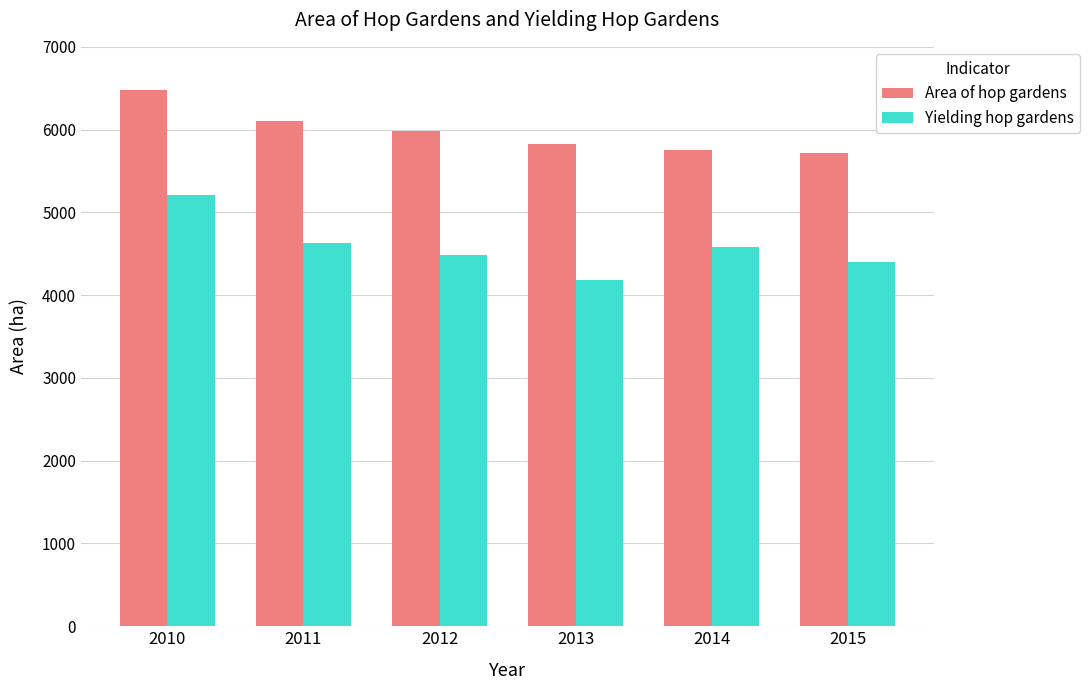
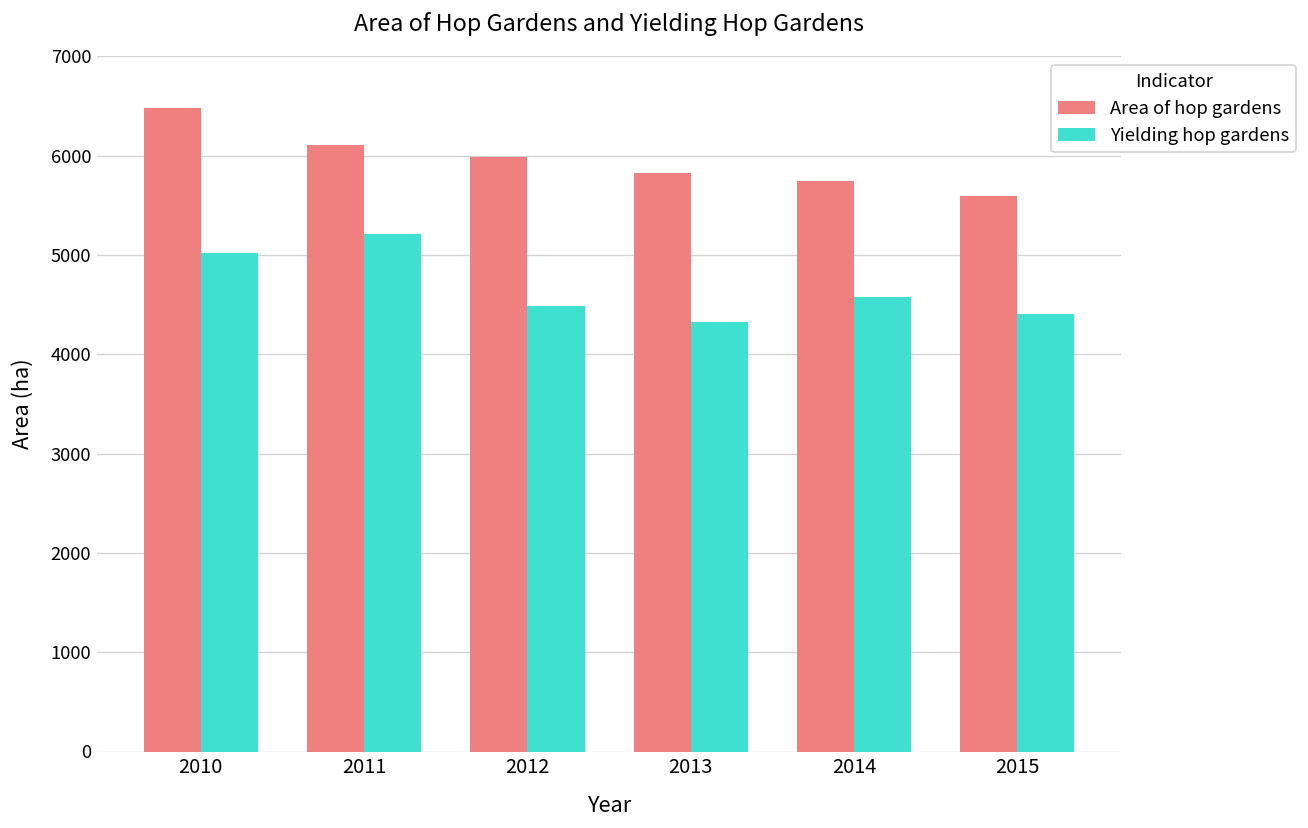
Yielding hop gardens, 2010: 5200 -> 5000
Yielding hop gardens, 2011: 4600 -> 5200
Yielding hop gardens, 2013: 4200 -> 4300
Area of hop gardens, 2015: 5700 -> 5600
